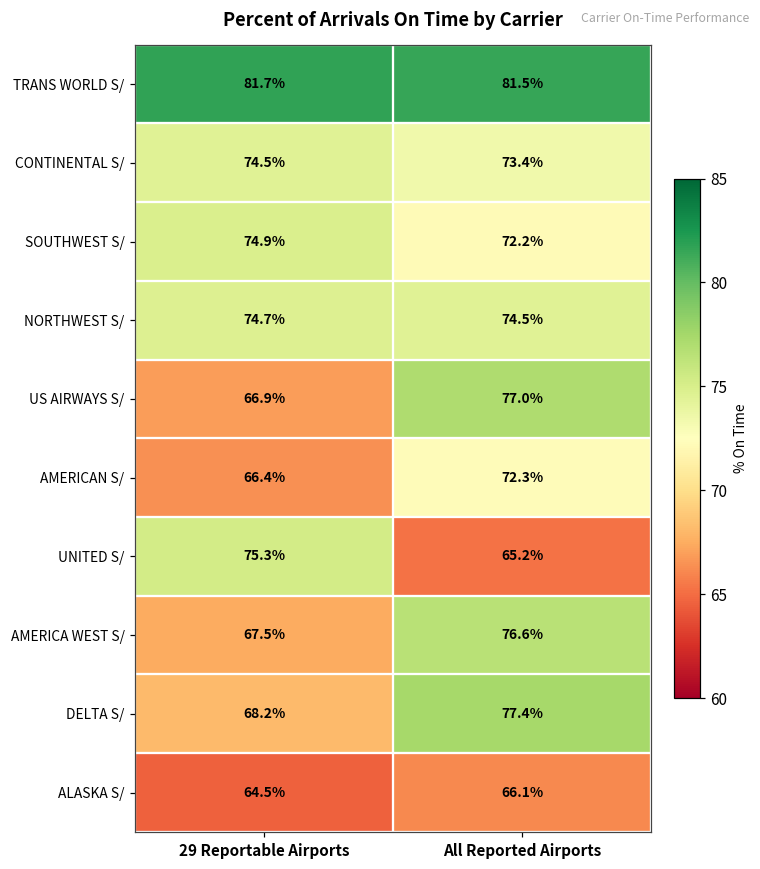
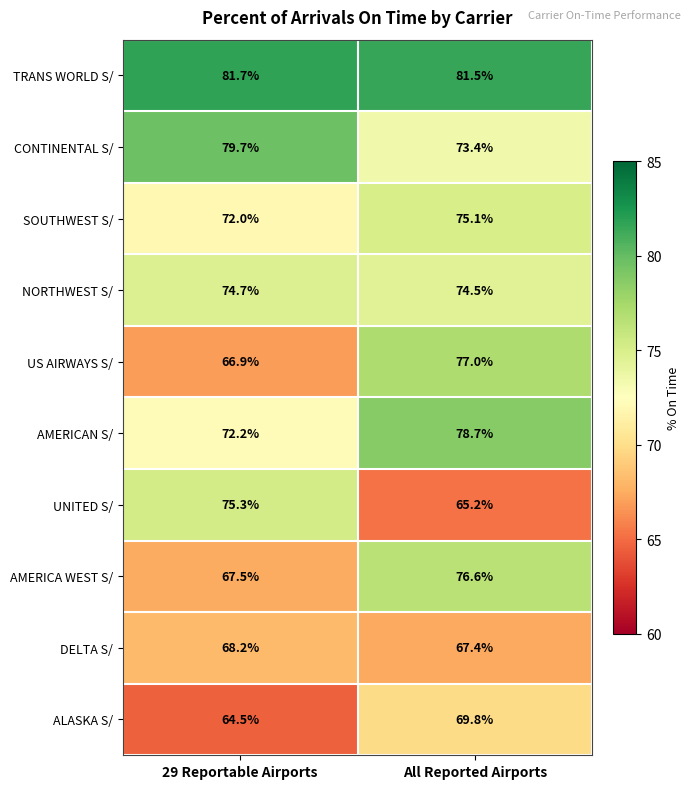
CONTINENTAL S/, 29 Reportable Airports: 74.5% -> 79.7%
SOUTHWEST S/, 29 Reportable Airports: 74.9% -> 72.0%
SOUTHWEST S/, All Reported Airports: 72.2% -> 75.1%
AMERICAN S/, 29 Reportable Airports: 66.4% -> 72.2%
AMERICAN S/, All Reported Airports: 72.3% -> 78.7%
DELTA S/, All Reported Airports: 77.4% -> 67.4%
ALASKA S/, All Reported Airports: 66.1% -> 69.8%
